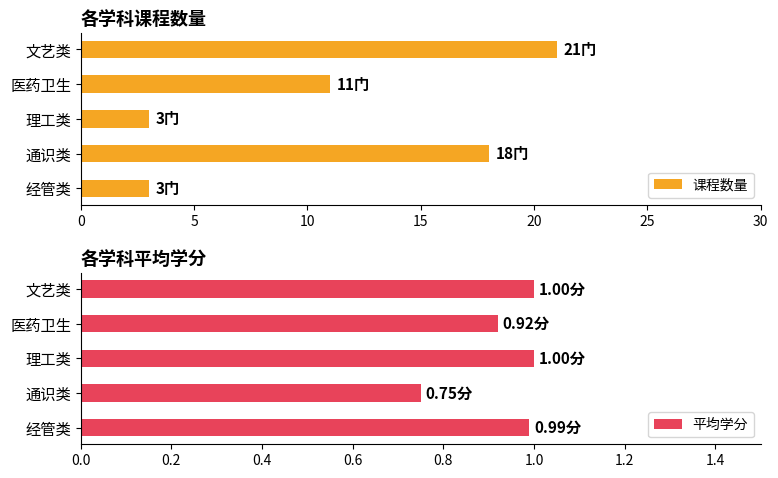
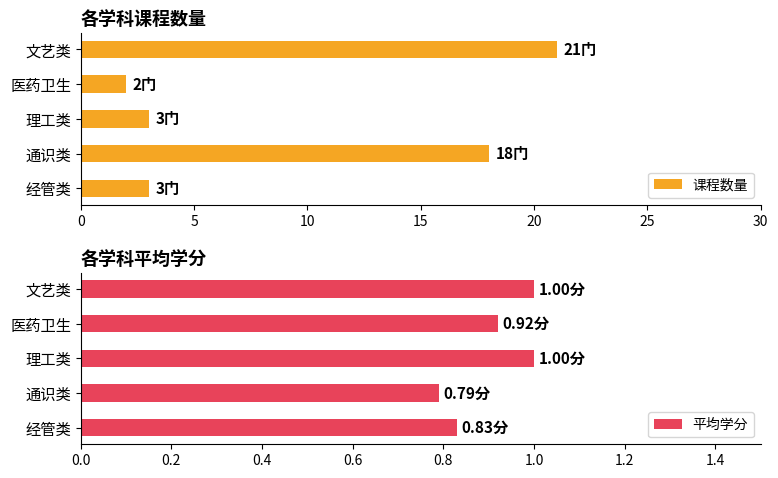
各学科课程数量, 医药卫生: 11门 -> 2门
各学科平均学分, 通识类: 0.75分 -> 0.79分
各学科平均学分, 经管类: 0.99分 -> 0.83分
